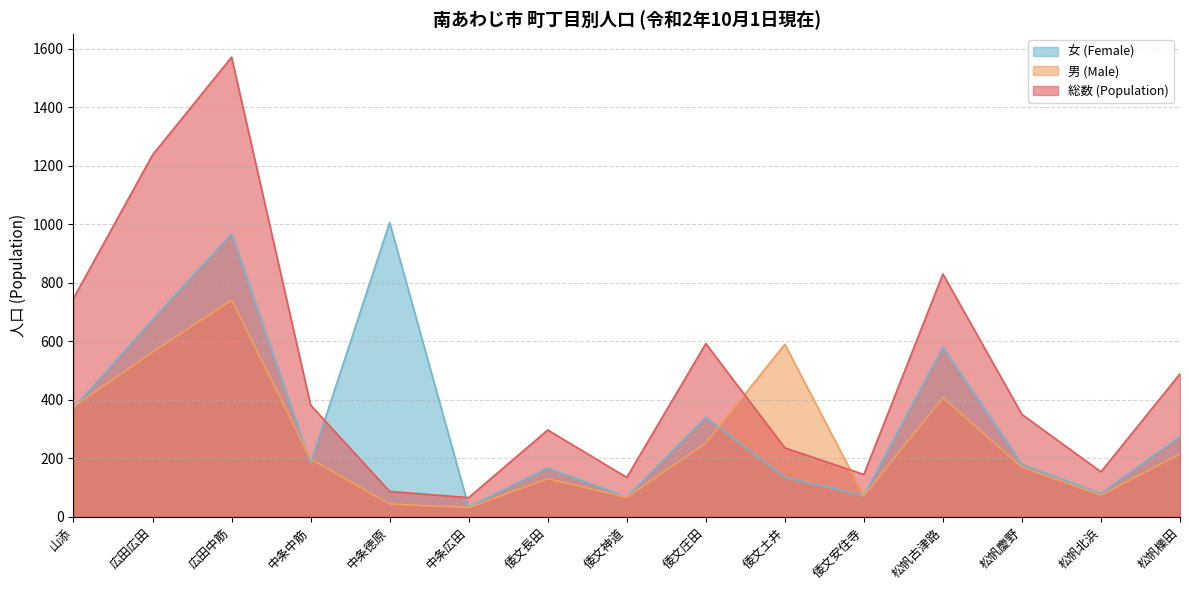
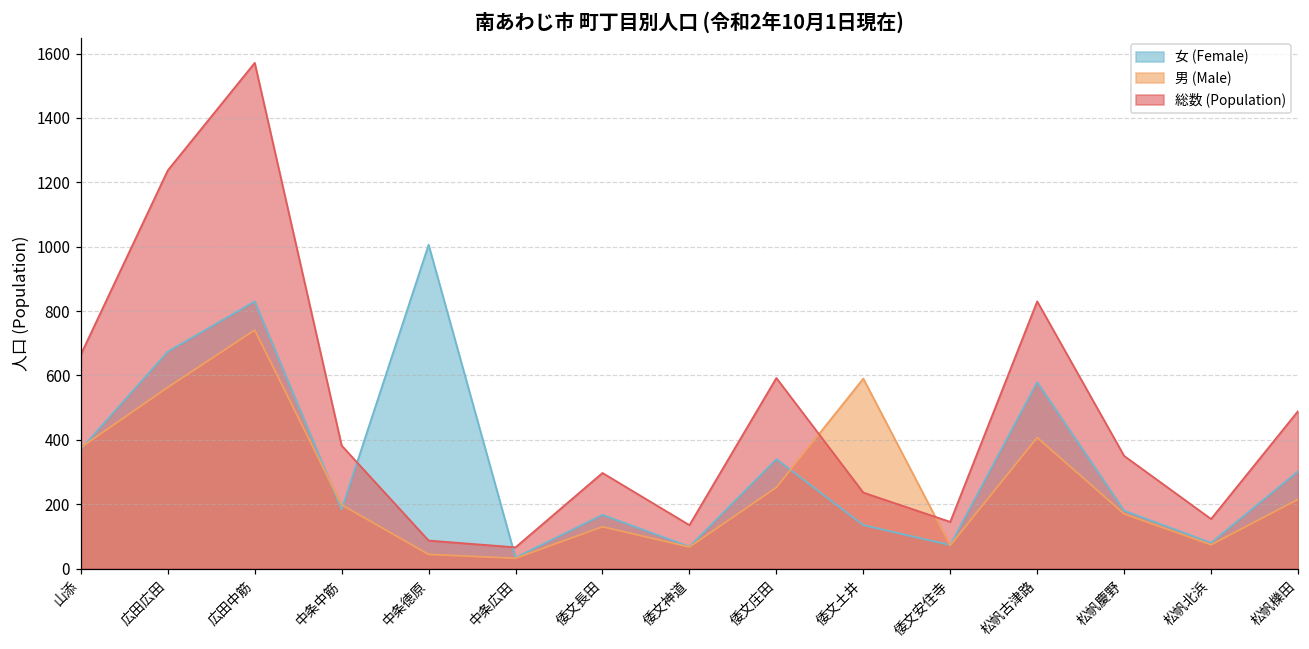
総数 (Population), 山添: 750 -> 670
女 (Female), 広田中筋: 970 -> 830
女 (Female), 松帆櫟田: 270 -> 300
